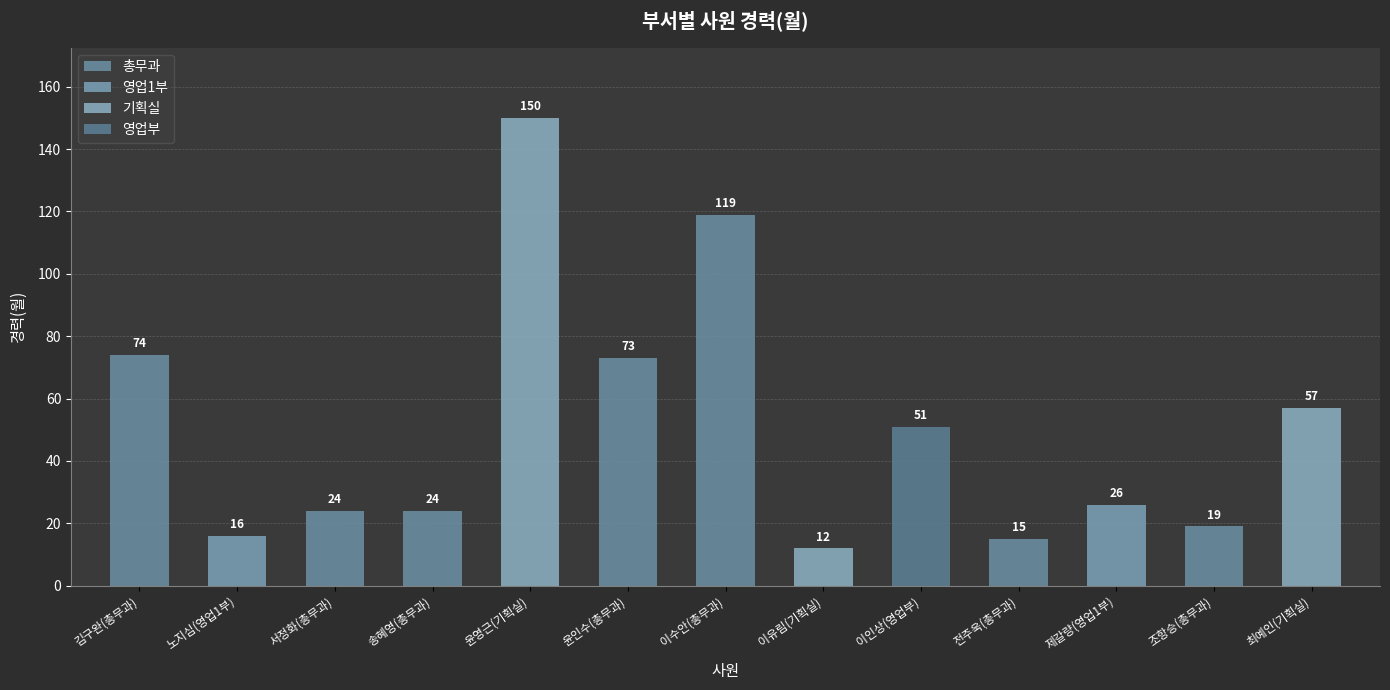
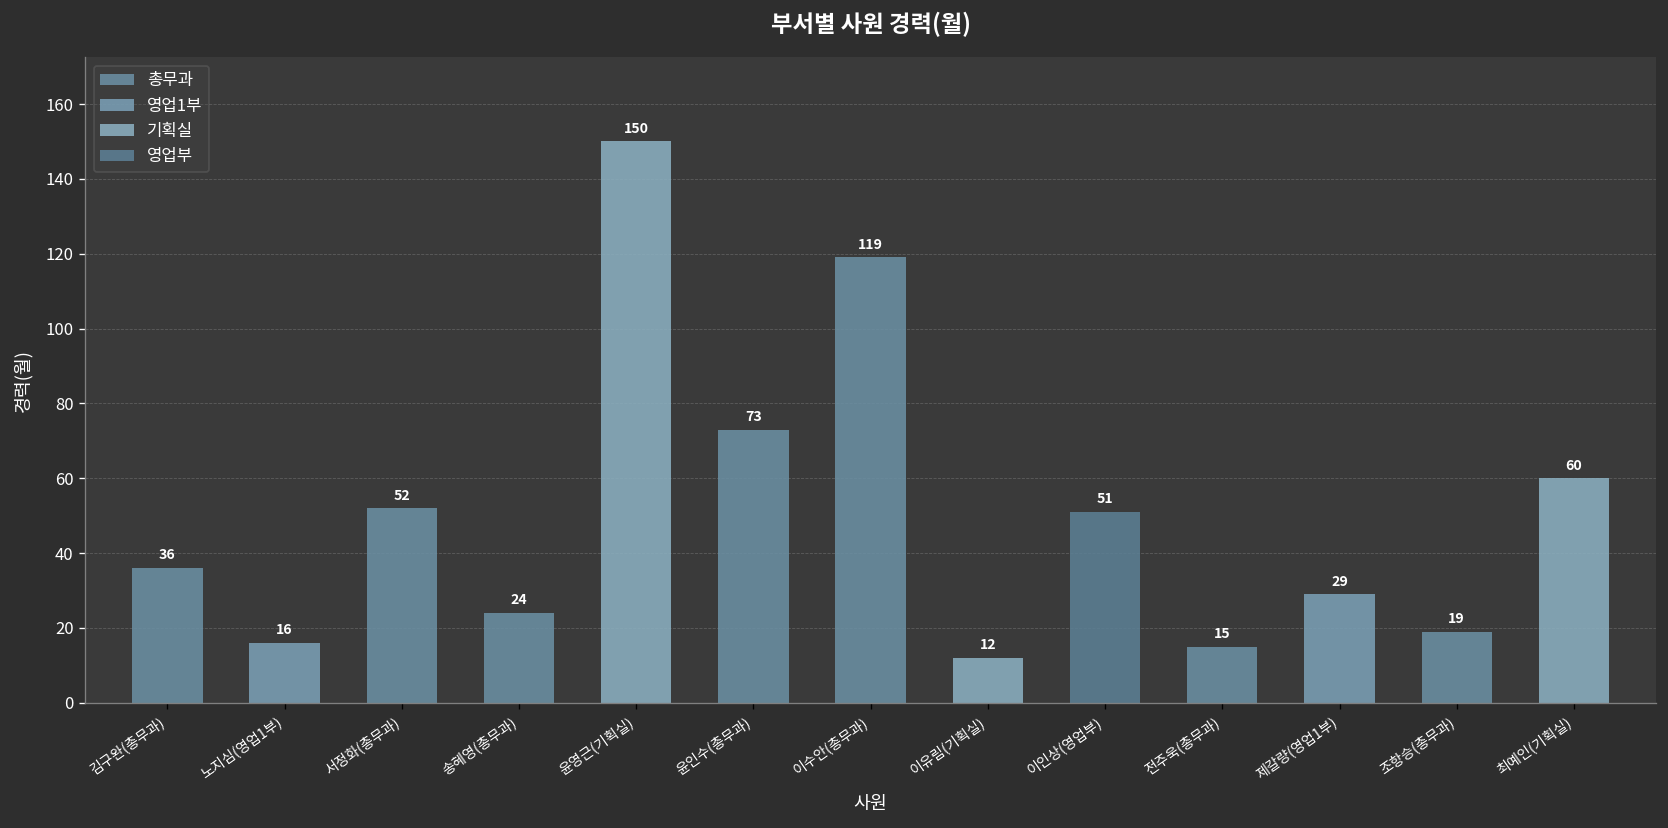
김구완(총무과): 74 -> 36
서정화(총무과): 24 -> 52
제갈량(영업1부): 26 -> 29
최예인(기획실): 57 -> 60
